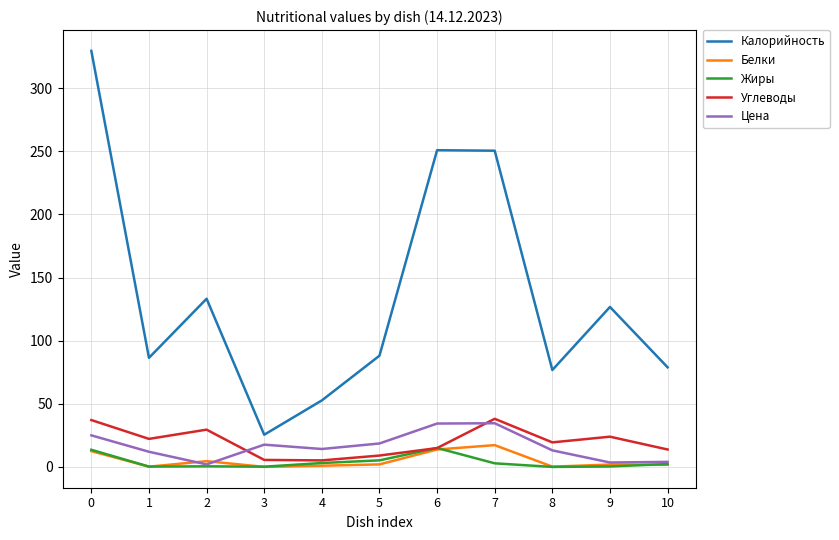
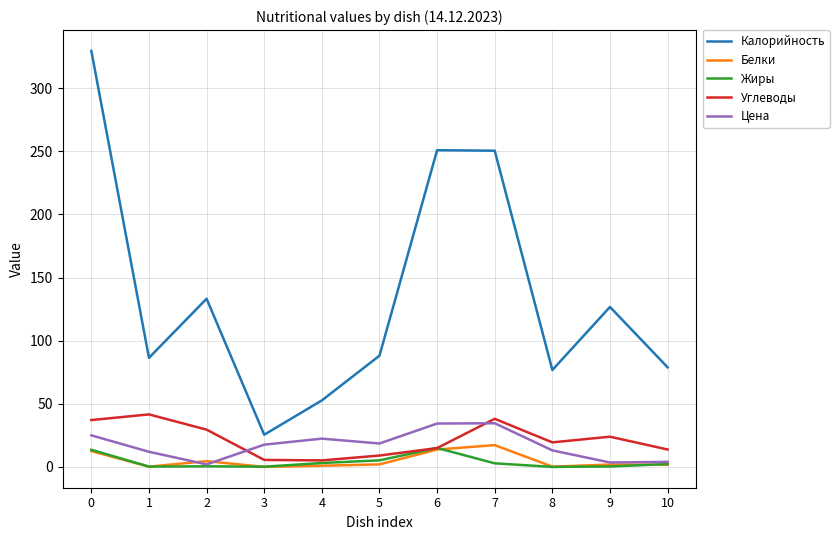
Углеводы, 1: 22 -> 42
Цена, 4: 14 -> 22
